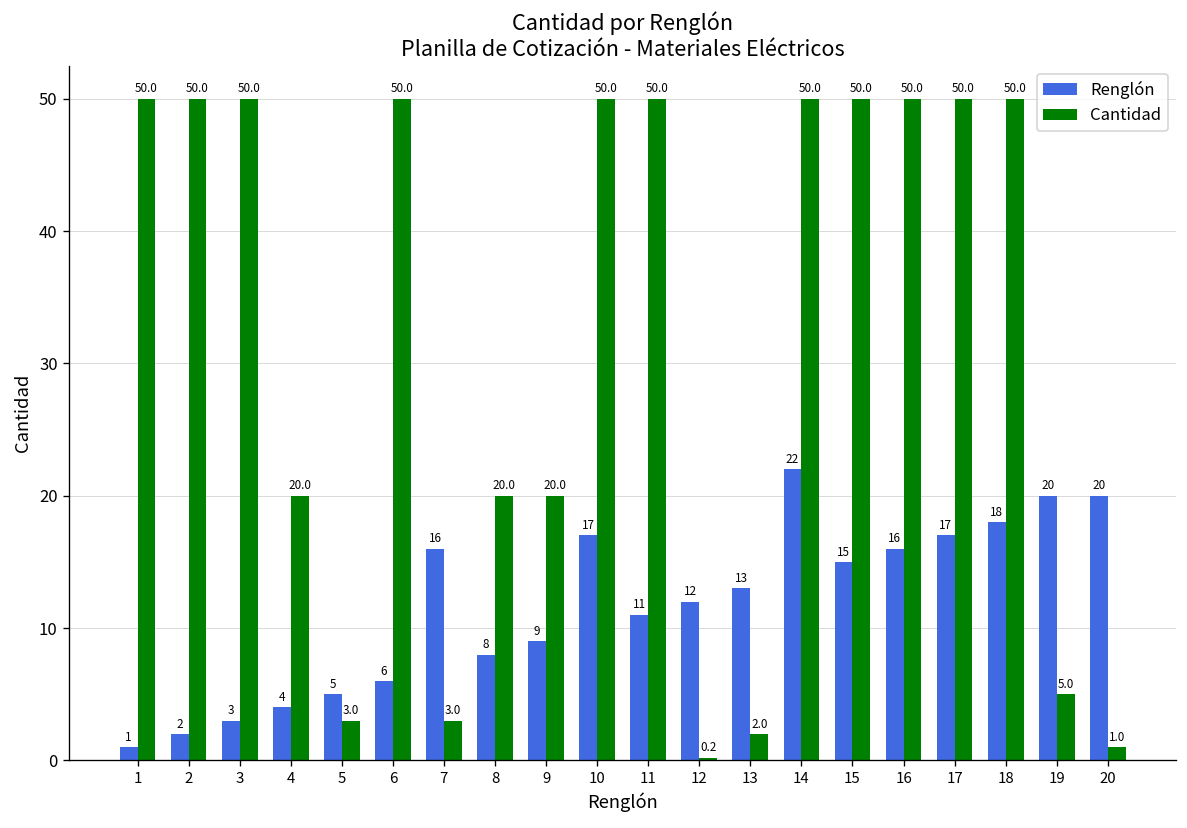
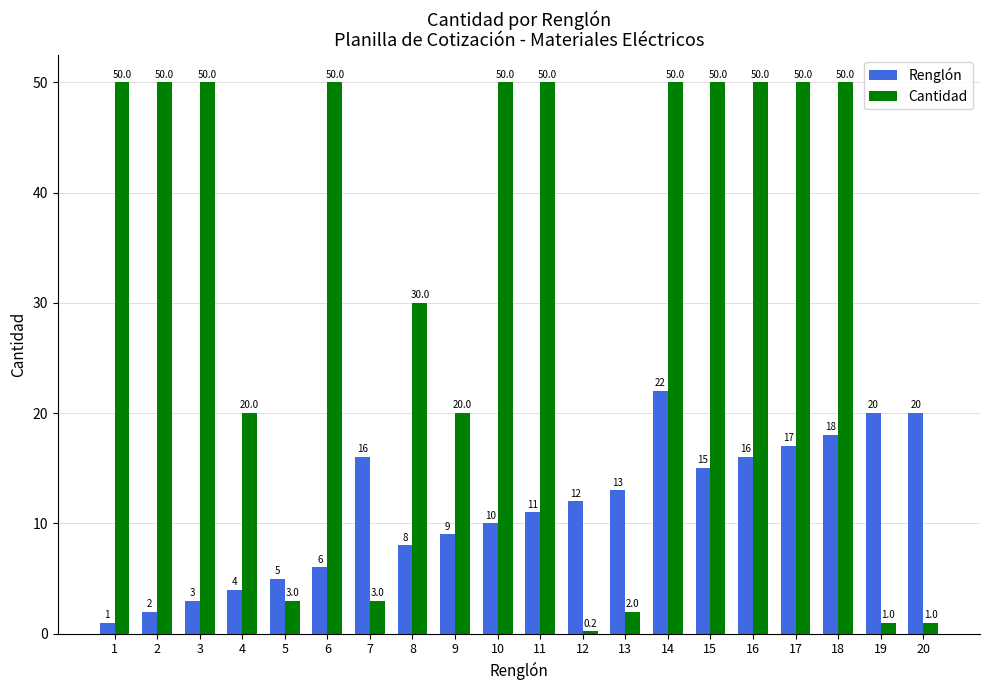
Cantidad, 8: 20.0 -> 30.0
Renglón, 10: 17 -> 10
Cantidad, 19: 5.0 -> 1.0
